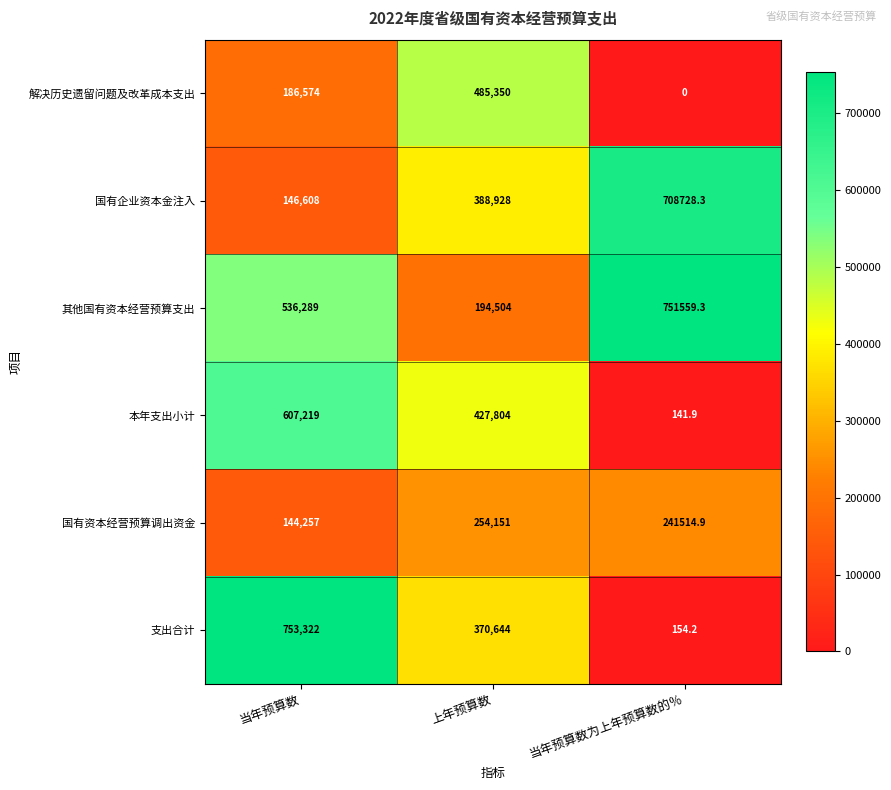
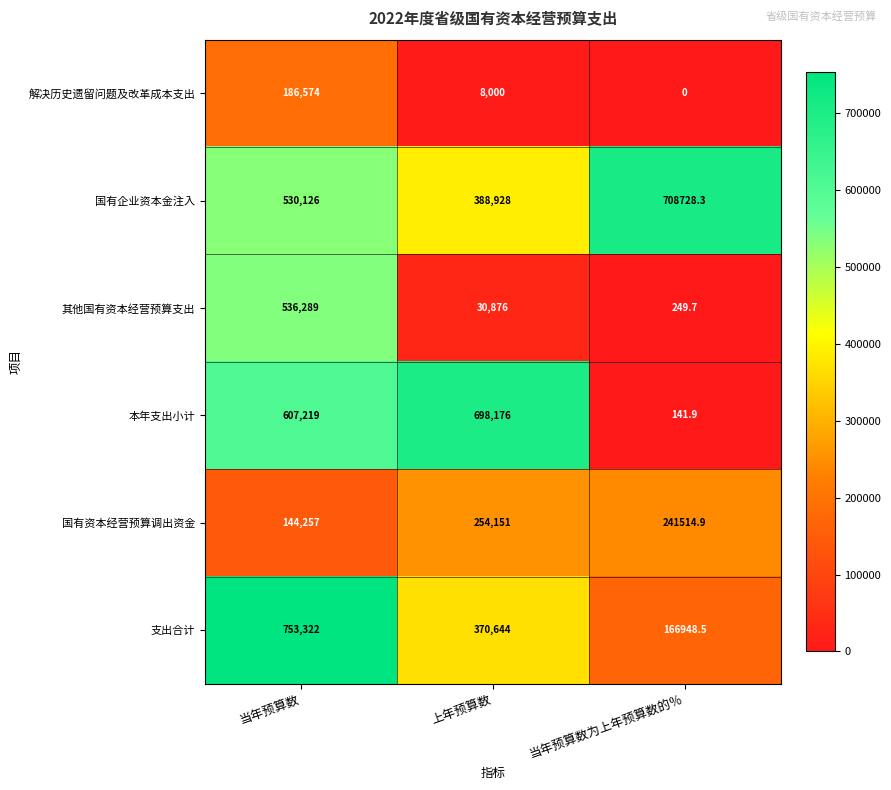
解决历史遗留问题及改革成本支出, 上年预算数: 485,350 -> 8,000
国有企业资本金注入, 当年预算数: 146,608 -> 530,126
其他国有资本经营预算支出, 上年预算数: 194,504 -> 30,876
其他国有资本经营预算支出, 当年预算数为上年预算数的％: 751559.3 -> 249.7
本年支出小计, 上年预算数: 427,804 -> 698,176
支出合计, 当年预算数为上年预算数的％: 154.2 -> 166948.5
